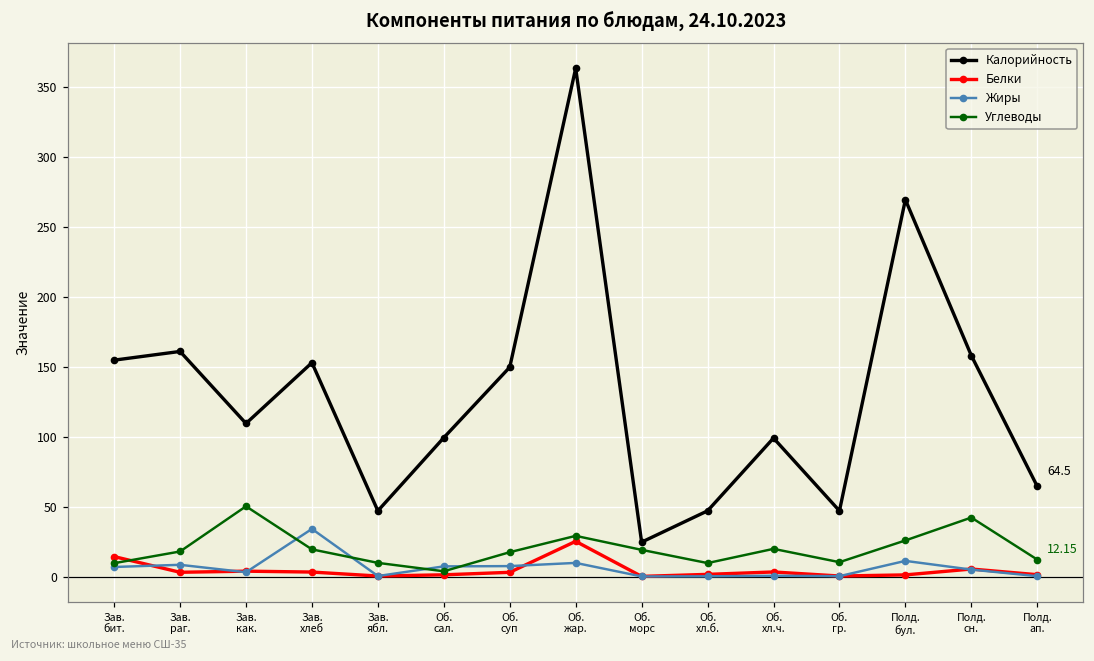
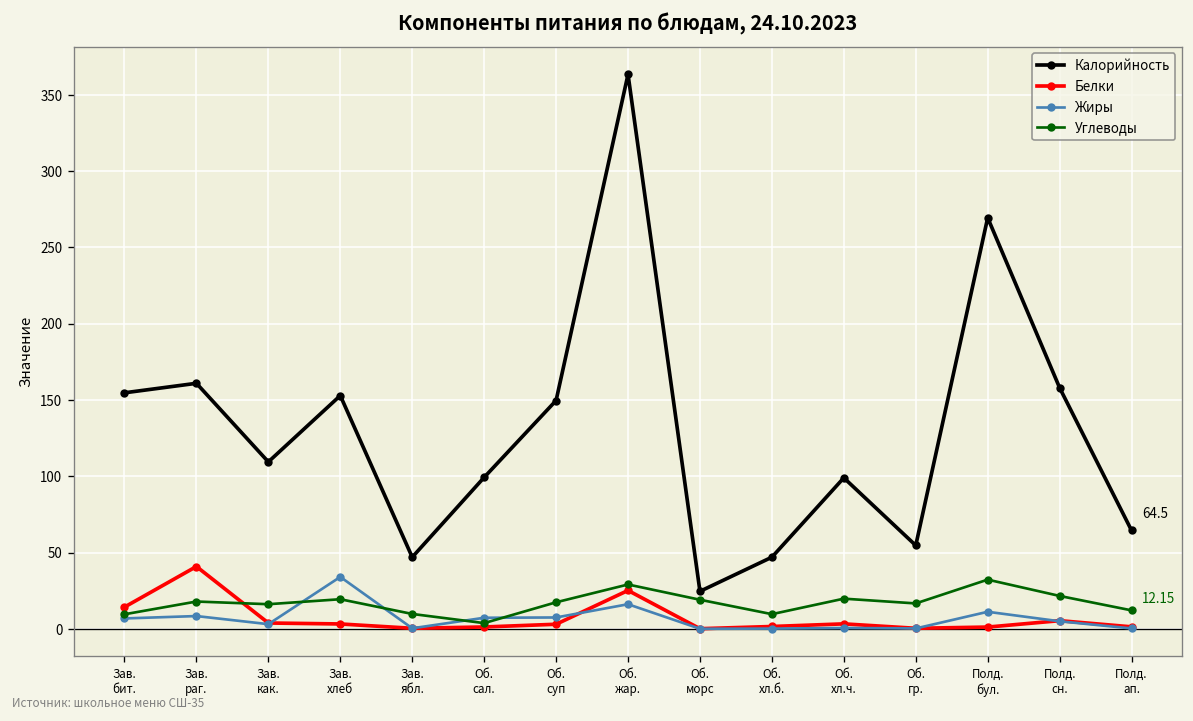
Белки, Зав. раг.: 3 -> 41
Углеводы, Зав. как.: 50 -> 16
Жиры, Об. жар.: 10 -> 16
Калорийность, Об. гр.: 47 -> 55
Углеводы, Об. гр.: 10 -> 17
Углеводы, Полд. бул.: 26 -> 32
Углеводы, Полд. сн.: 42 -> 22
